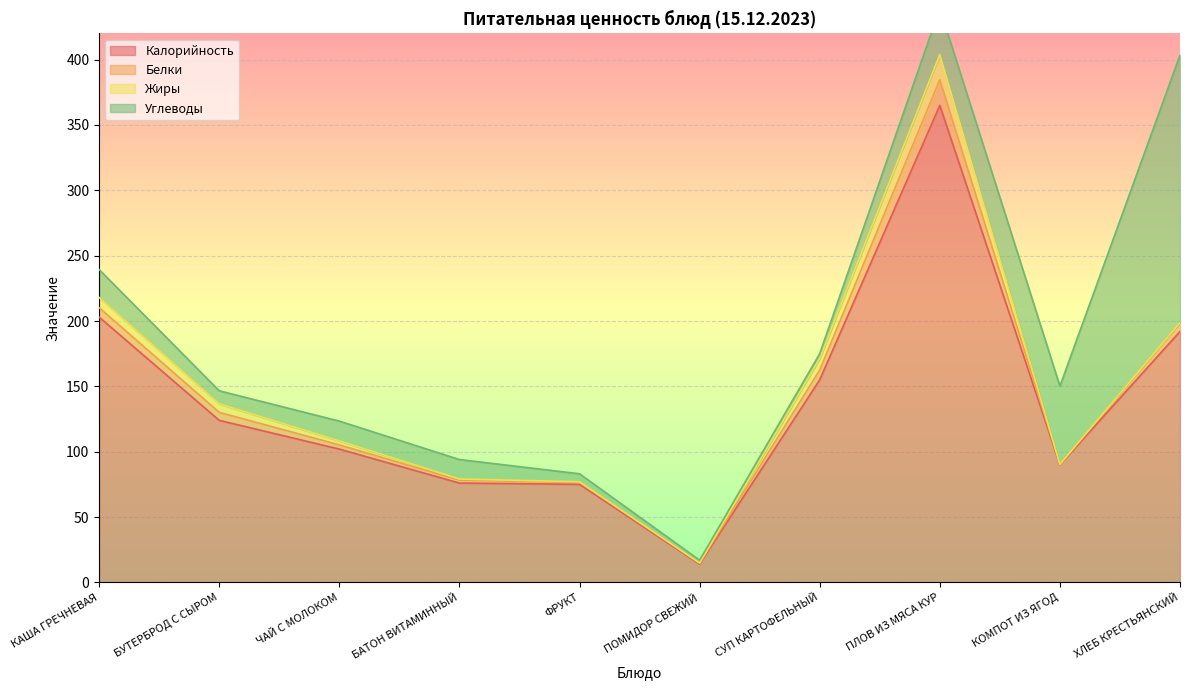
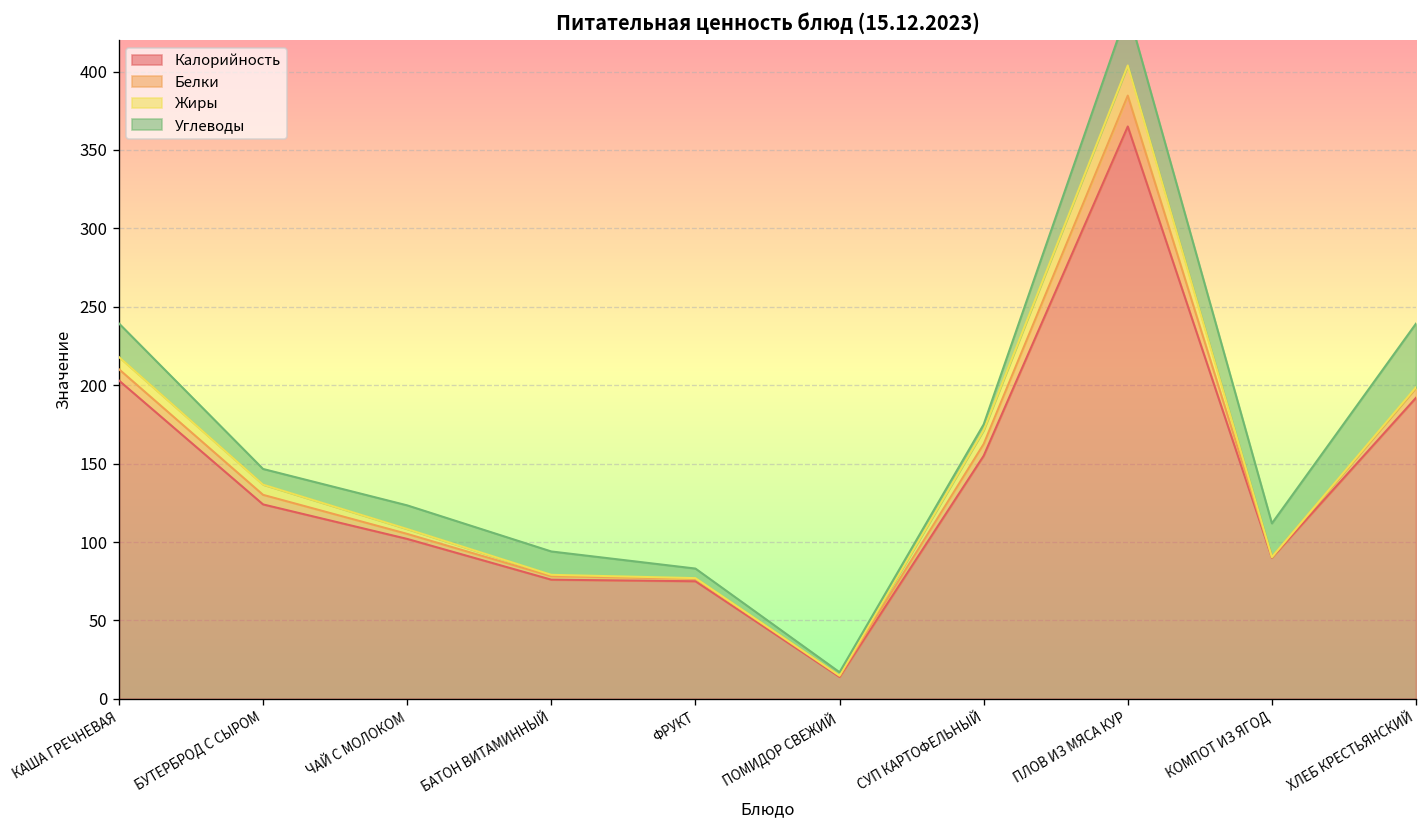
Углеводы, КОМПОТ ИЗ ЯГОД: 60 -> 22
Углеводы, ХЛЕБ КРЕСТЬЯНСКИЙ: 205 -> 41
